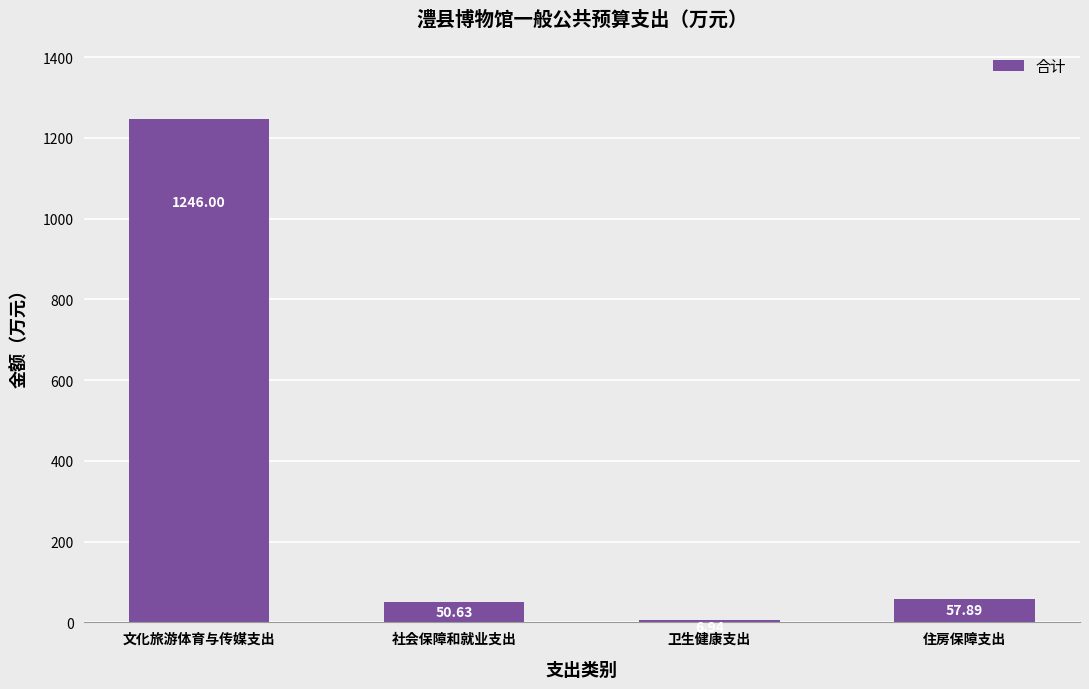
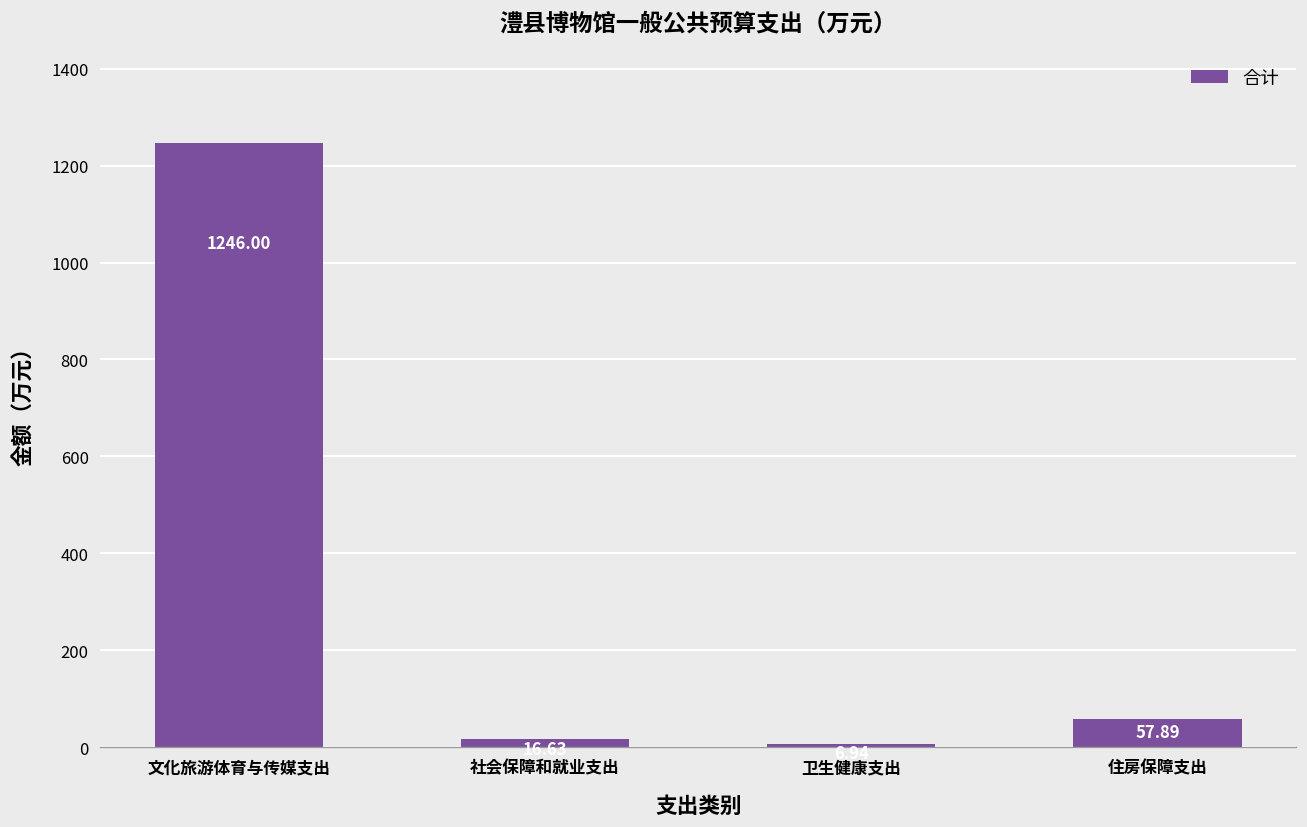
社会保障和就业支出: 50 -> 20
